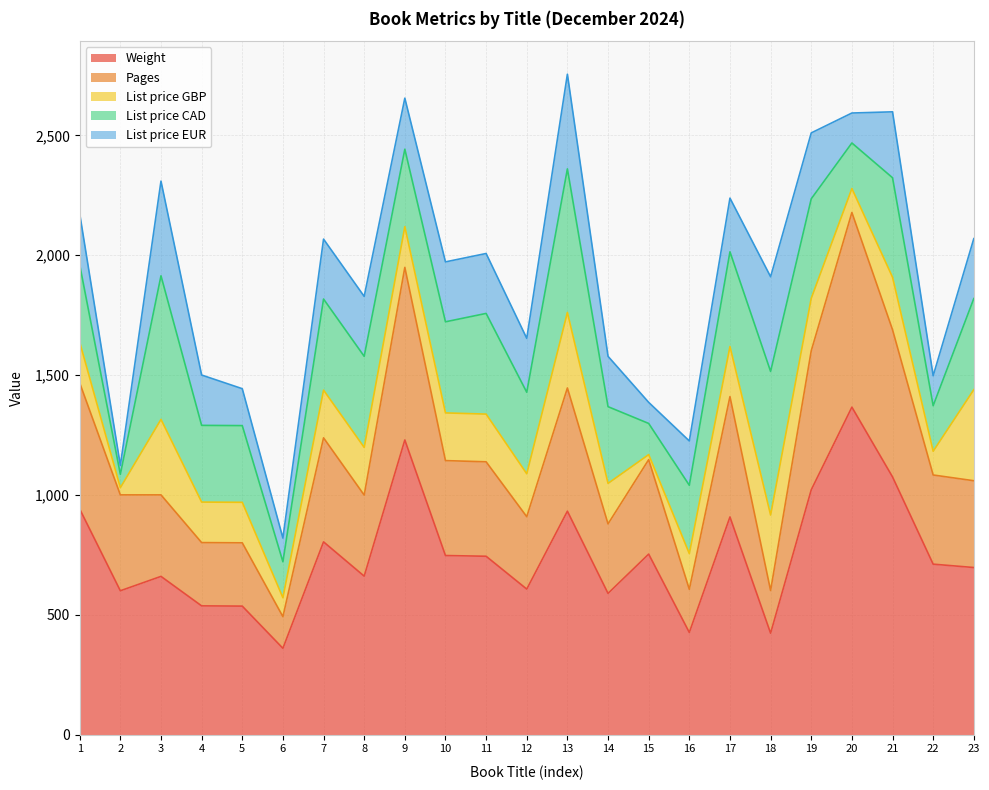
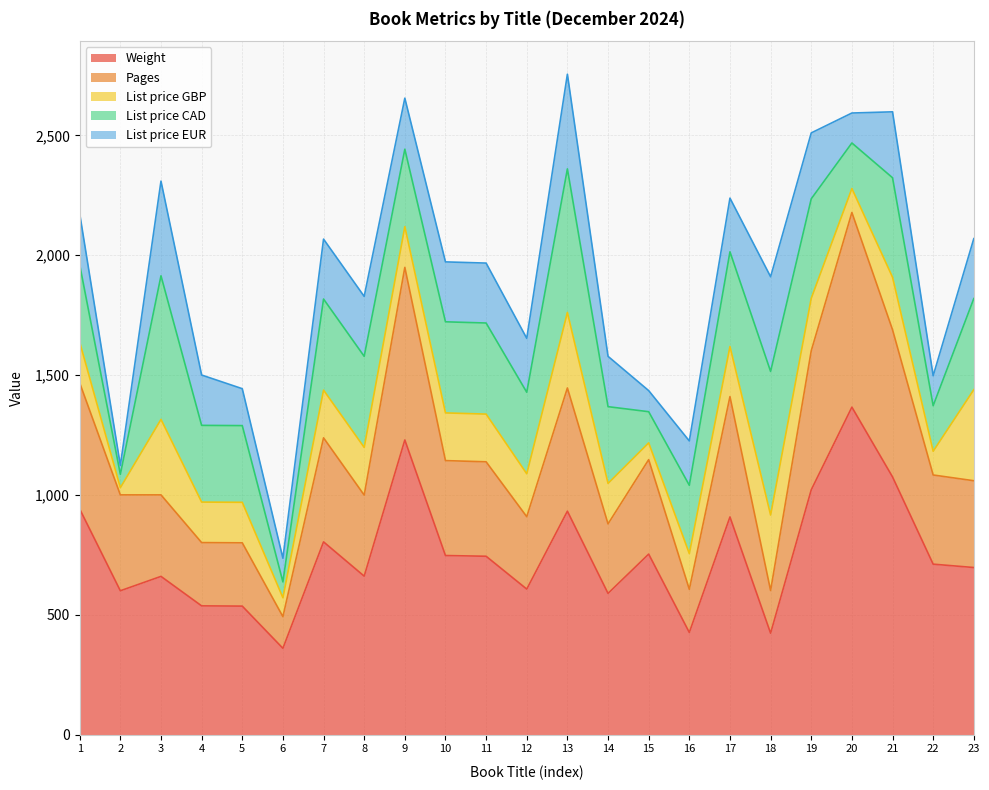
List price CAD, 6: 150 -> 70
List price CAD, 11: 420 -> 380
List price GBP, 15: 20 -> 70
